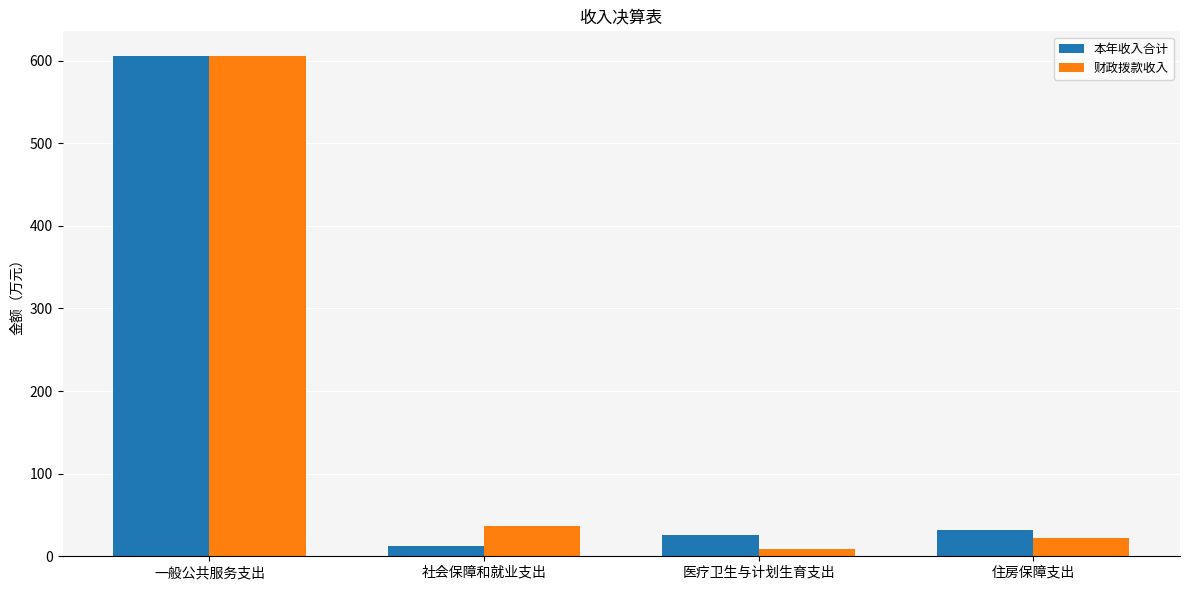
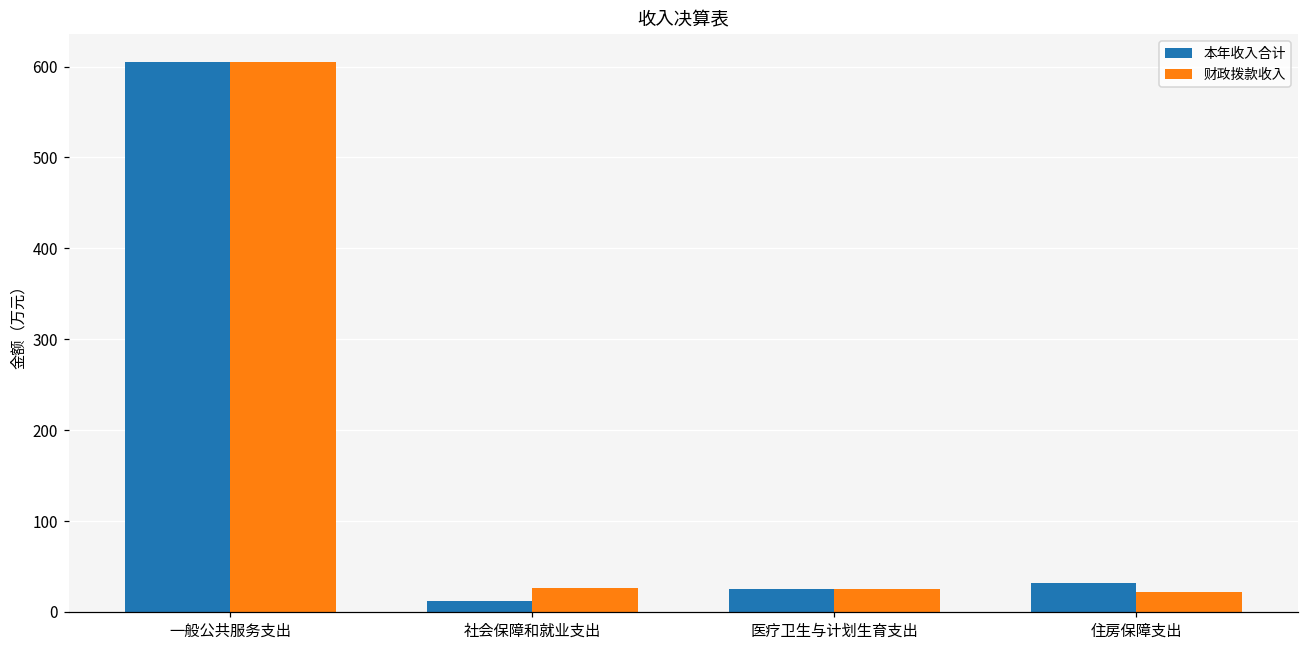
财政拨款收入, 社会保障和就业支出: 40 -> 30
财政拨款收入, 医疗卫生与计划生育支出: 10 -> 30
